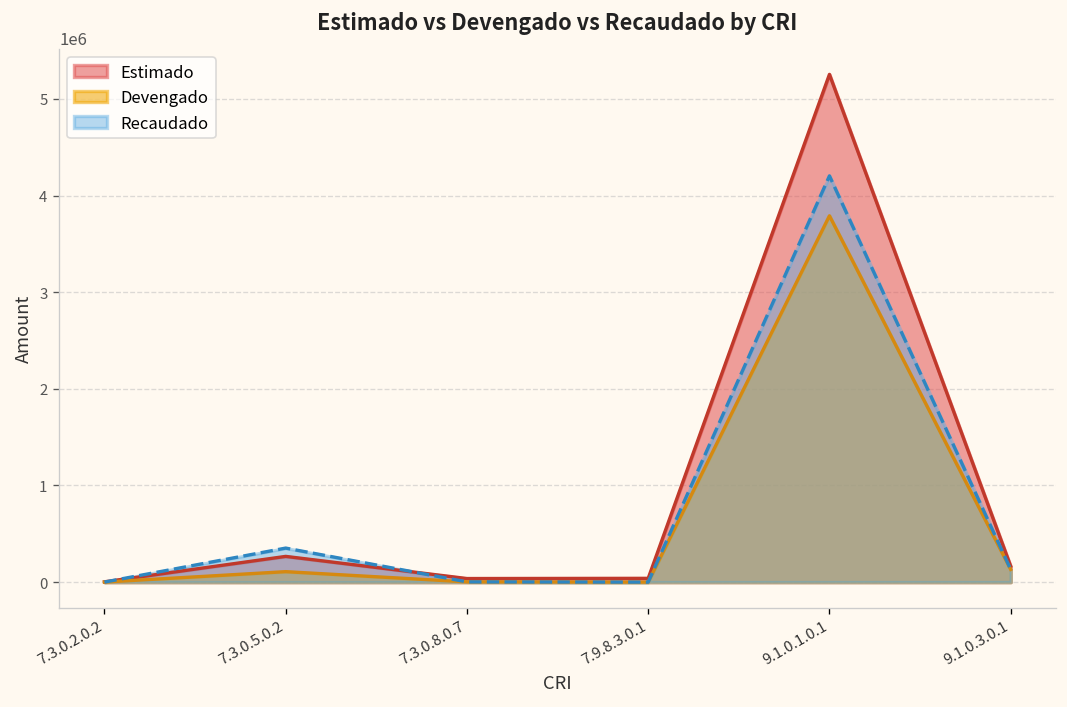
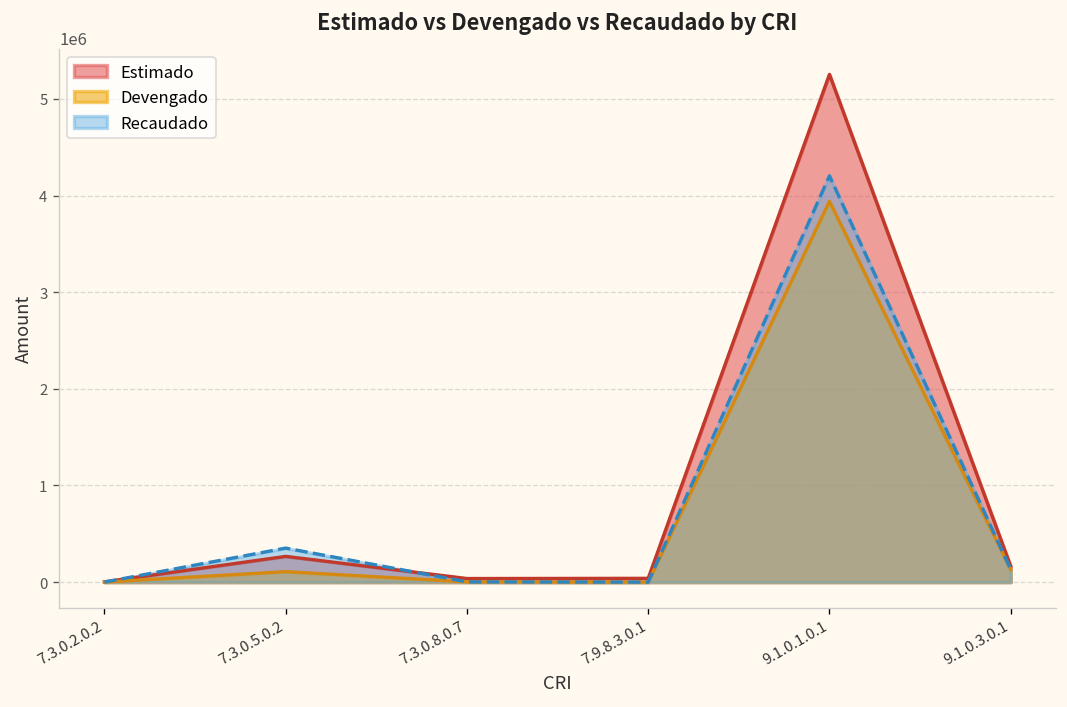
Devengado, 9.1.0.1.0.1: 3800000 -> 3900000
